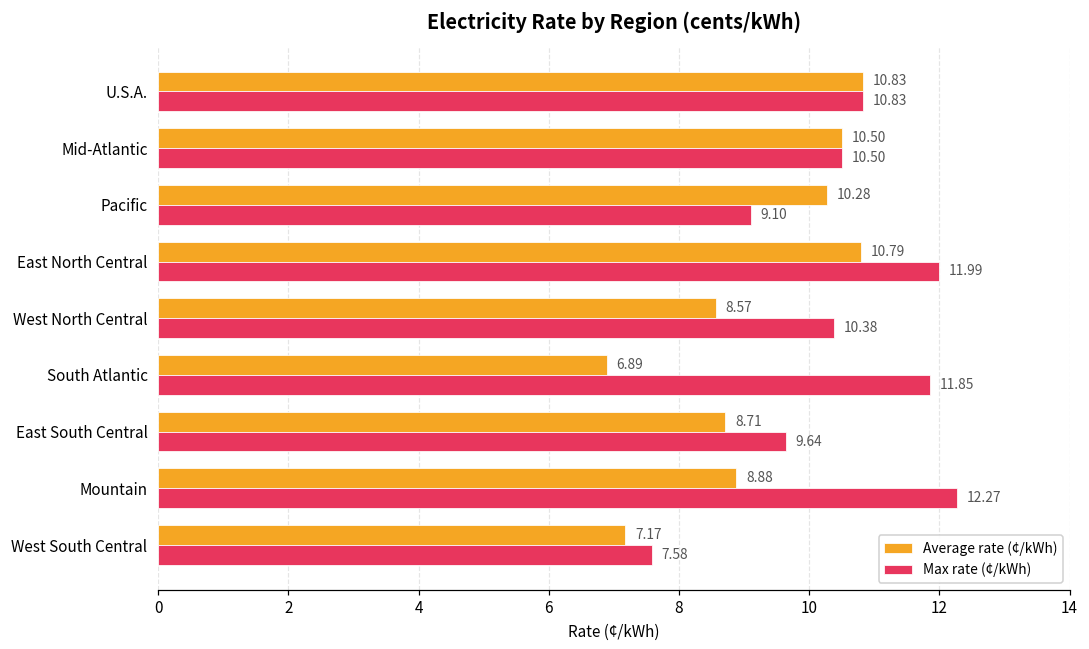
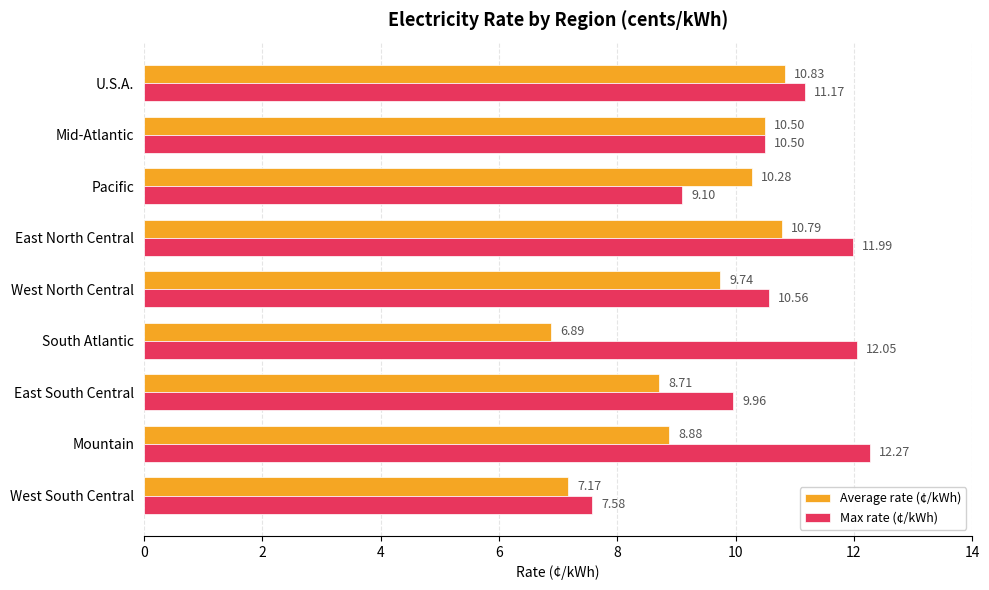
Max rate (¢/kWh), U.S.A.: 10.83 -> 11.17
Average rate (¢/kWh), West North Central: 8.57 -> 9.74
Max rate (¢/kWh), West North Central: 10.38 -> 10.56
Max rate (¢/kWh), South Atlantic: 11.85 -> 12.05
Max rate (¢/kWh), East South Central: 9.64 -> 9.96
